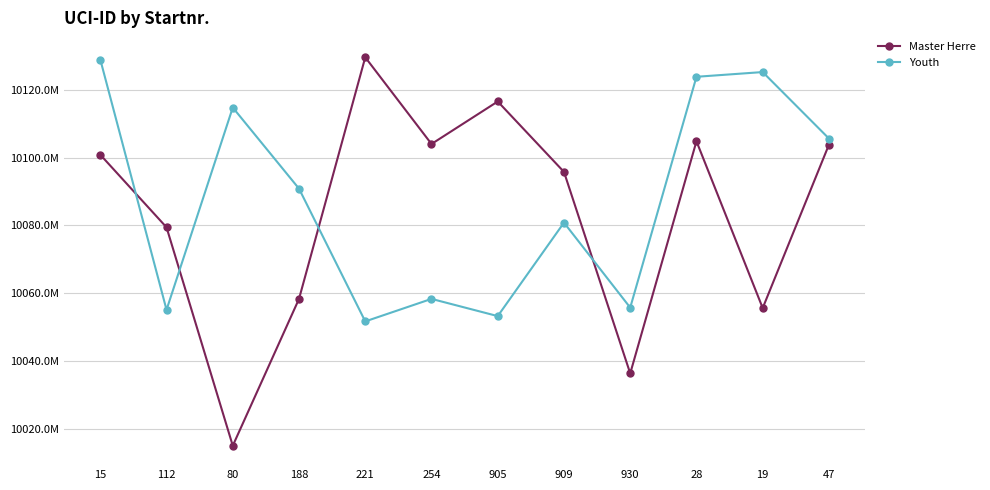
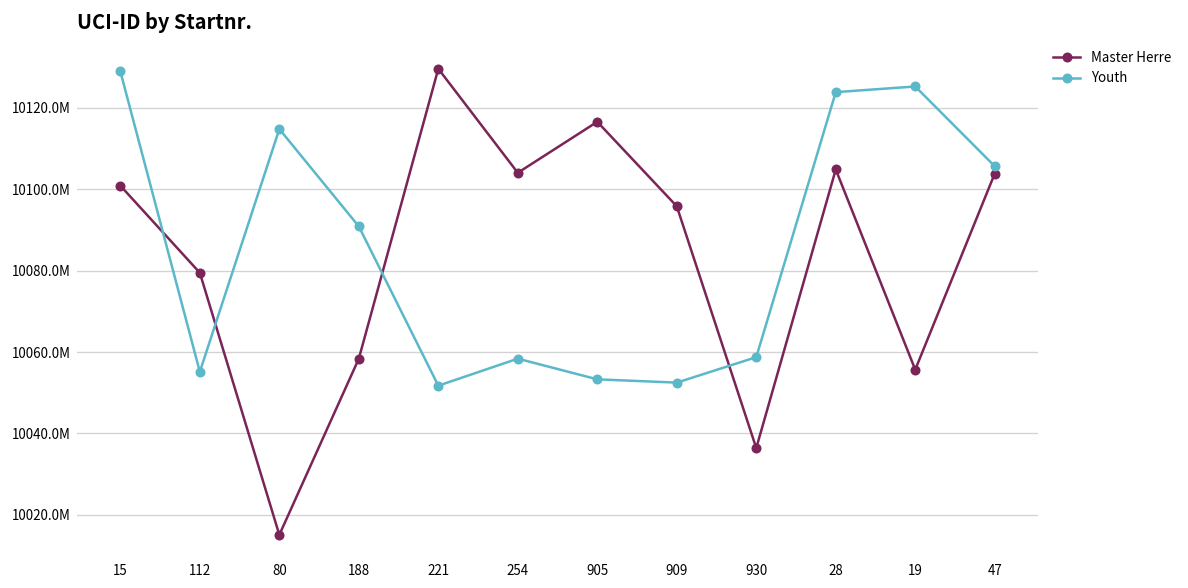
Youth, 909: 10081000000 -> 10052000000
Youth, 930: 10056000000 -> 10059000000
